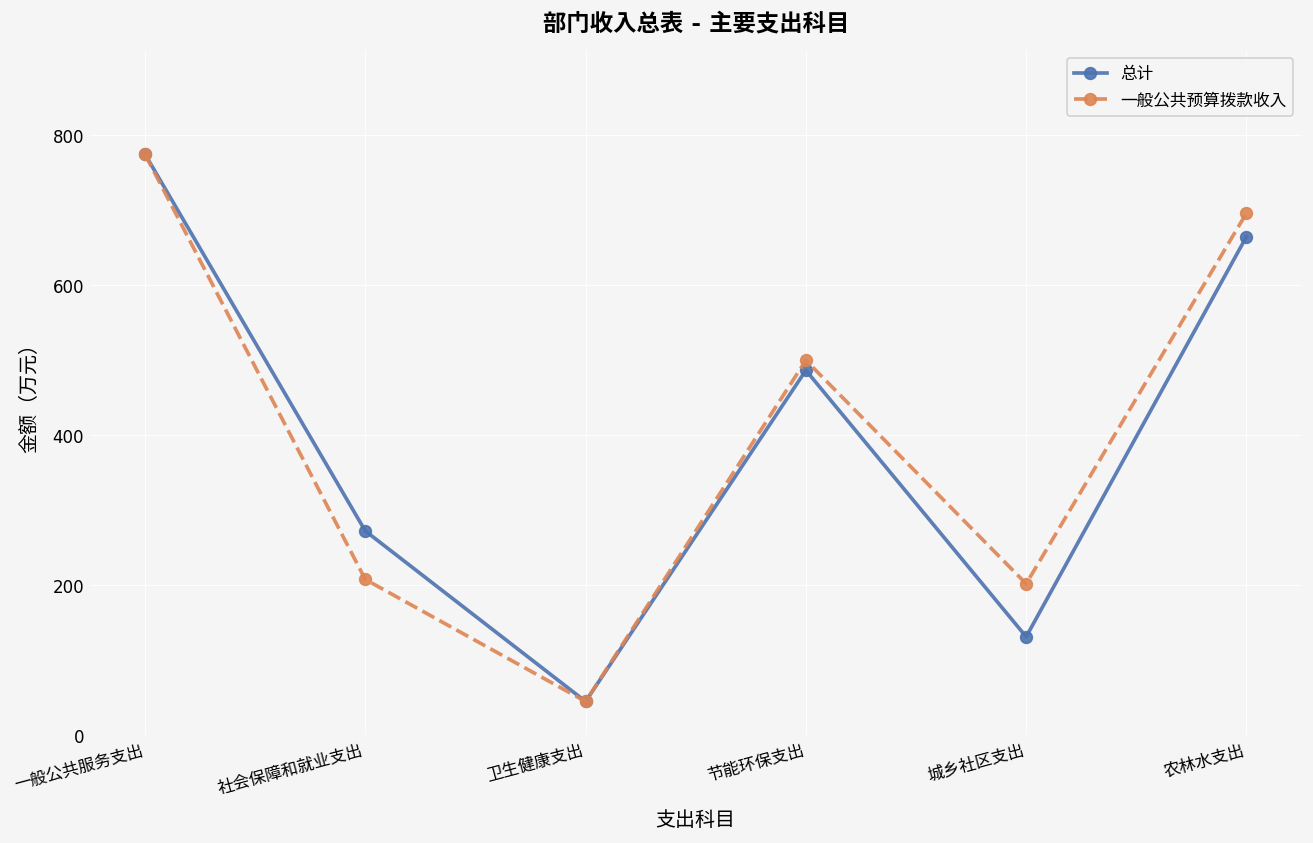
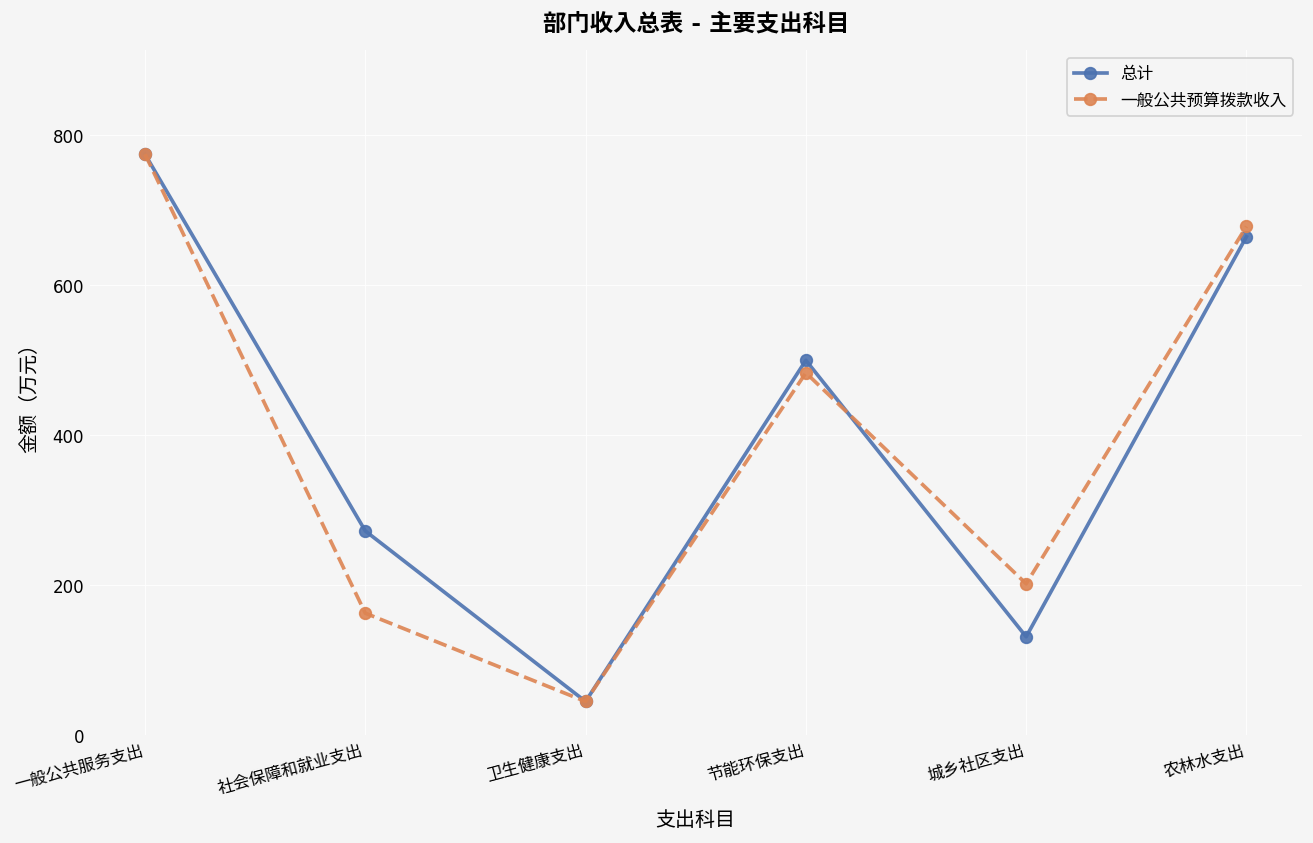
一般公共预算拨款收入, 社会保障和就业支出: 210 -> 160
总计, 节能环保支出: 490 -> 500
一般公共预算拨款收入, 节能环保支出: 500 -> 480
一般公共预算拨款收入, 农林水支出: 700 -> 680
